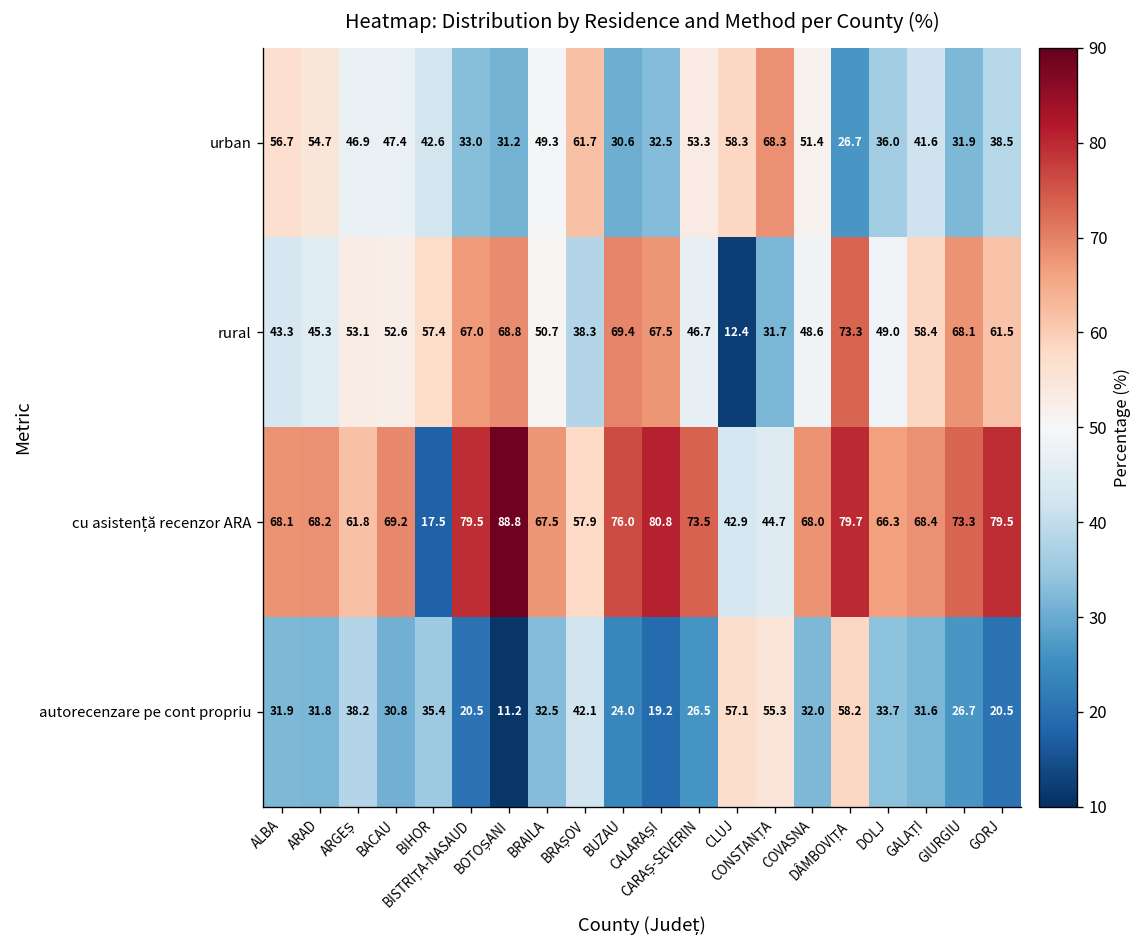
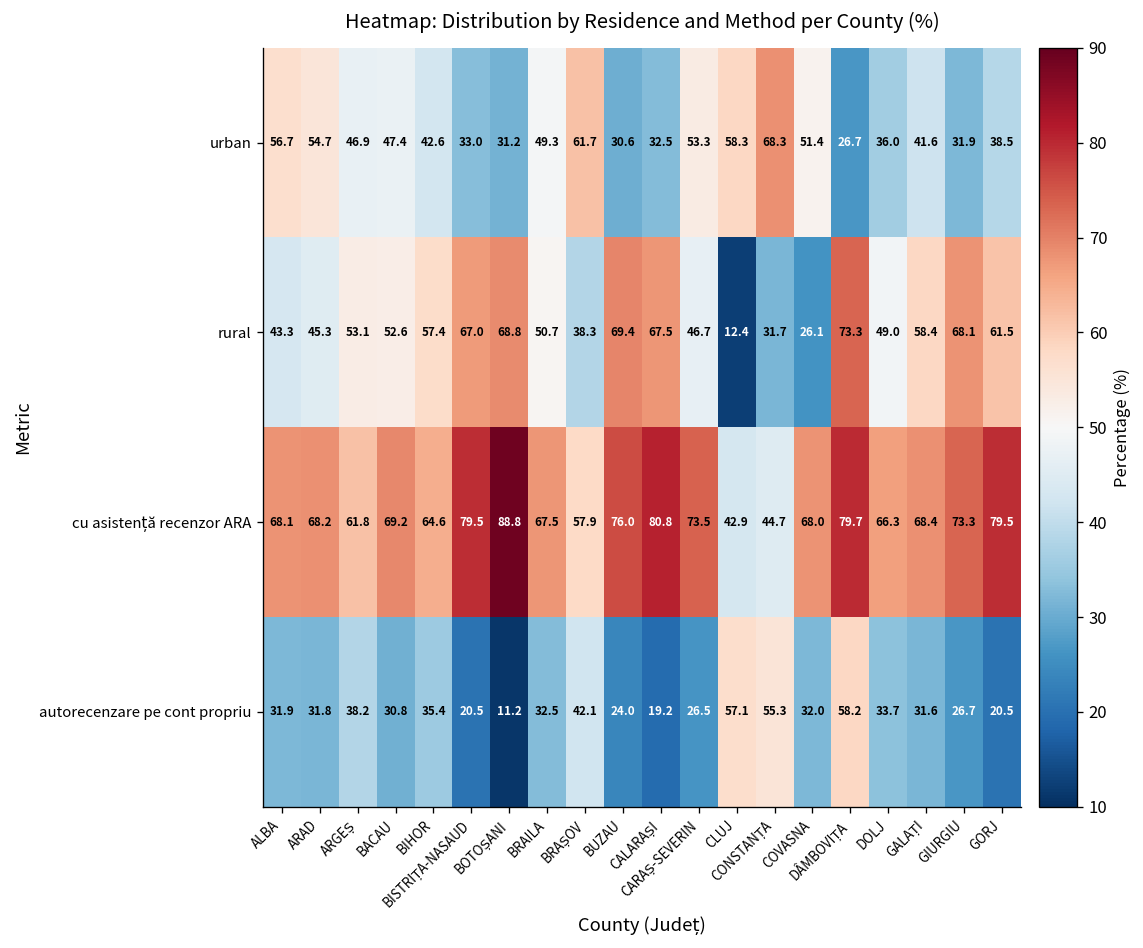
rural, COVASNA: 48.6 -> 26.1
cu asistență recenzor ARA, BIHOR: 17.5 -> 64.6
